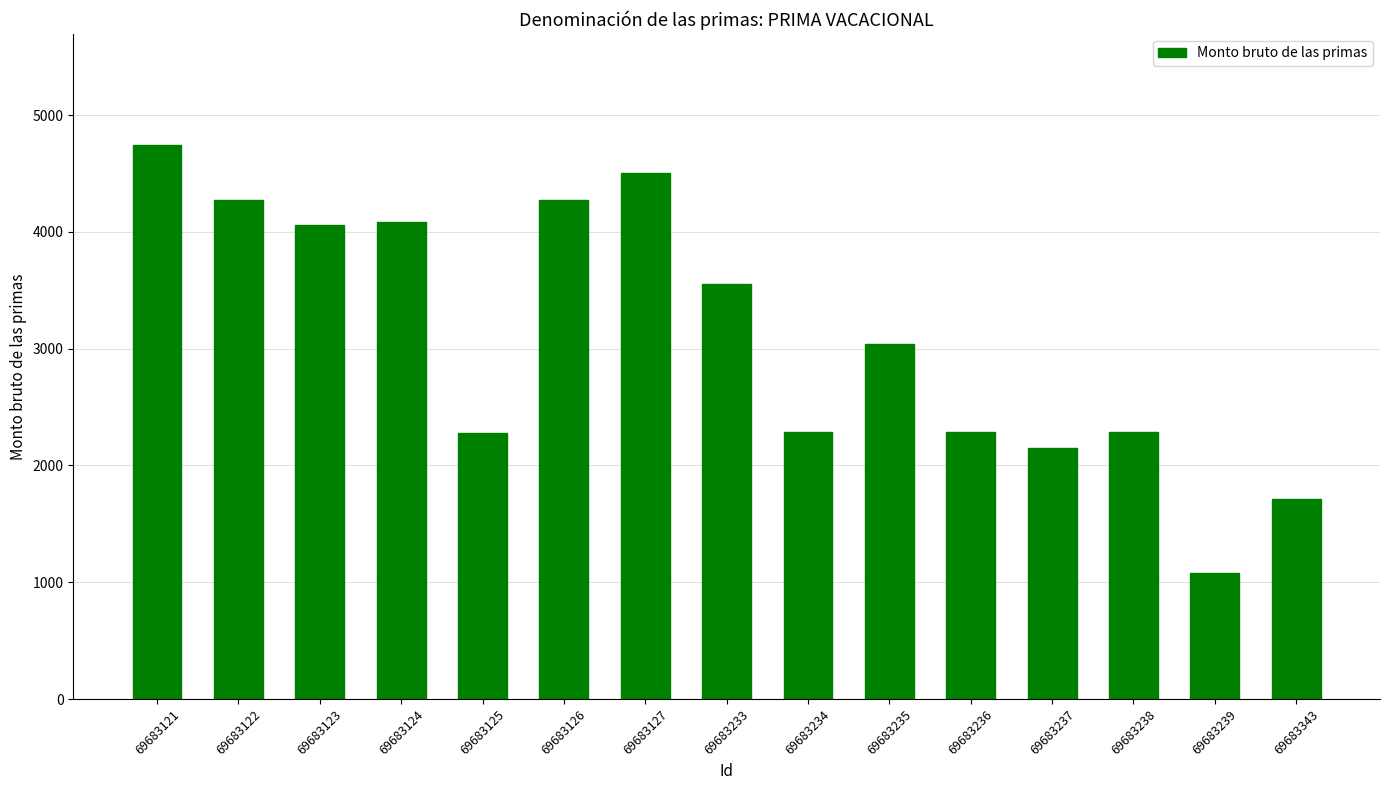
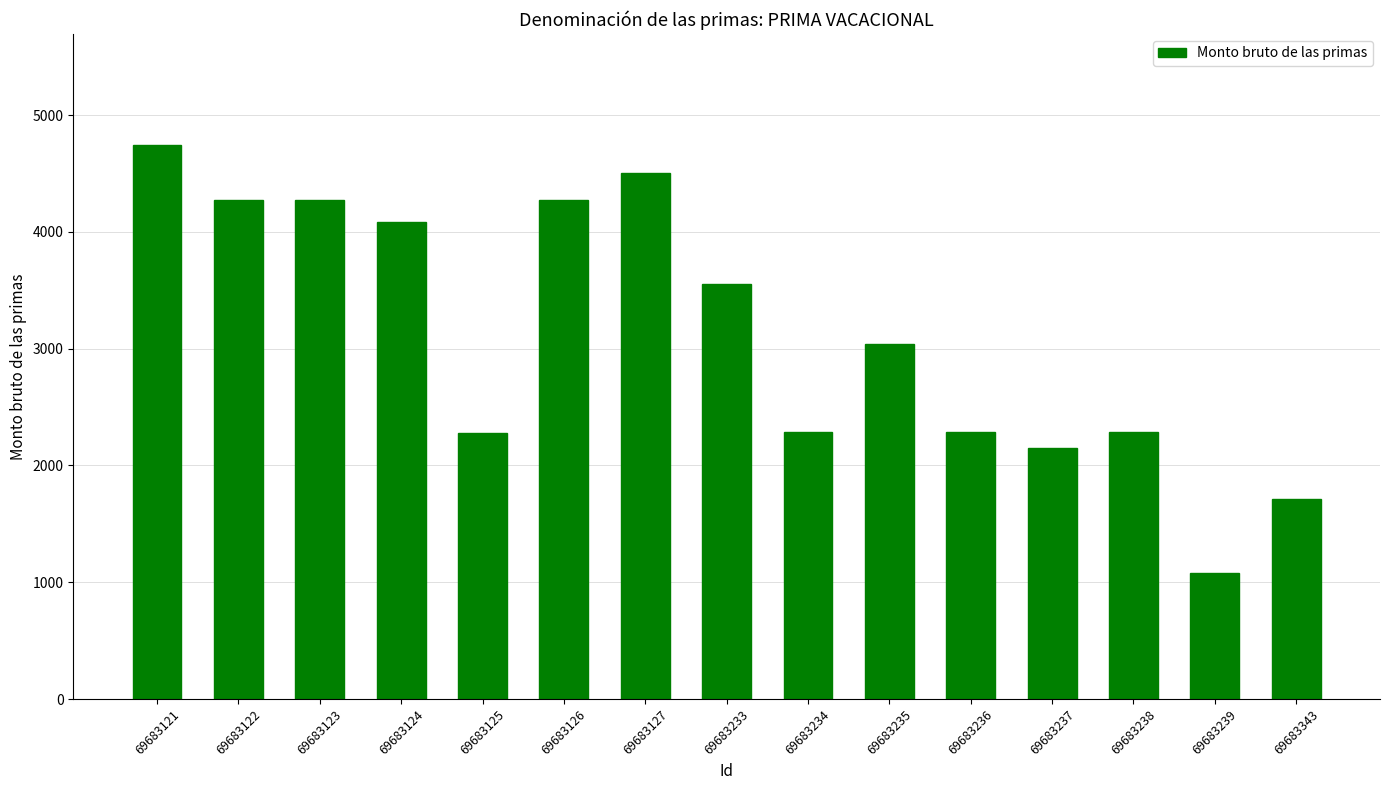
69683123: 4060 -> 4270
